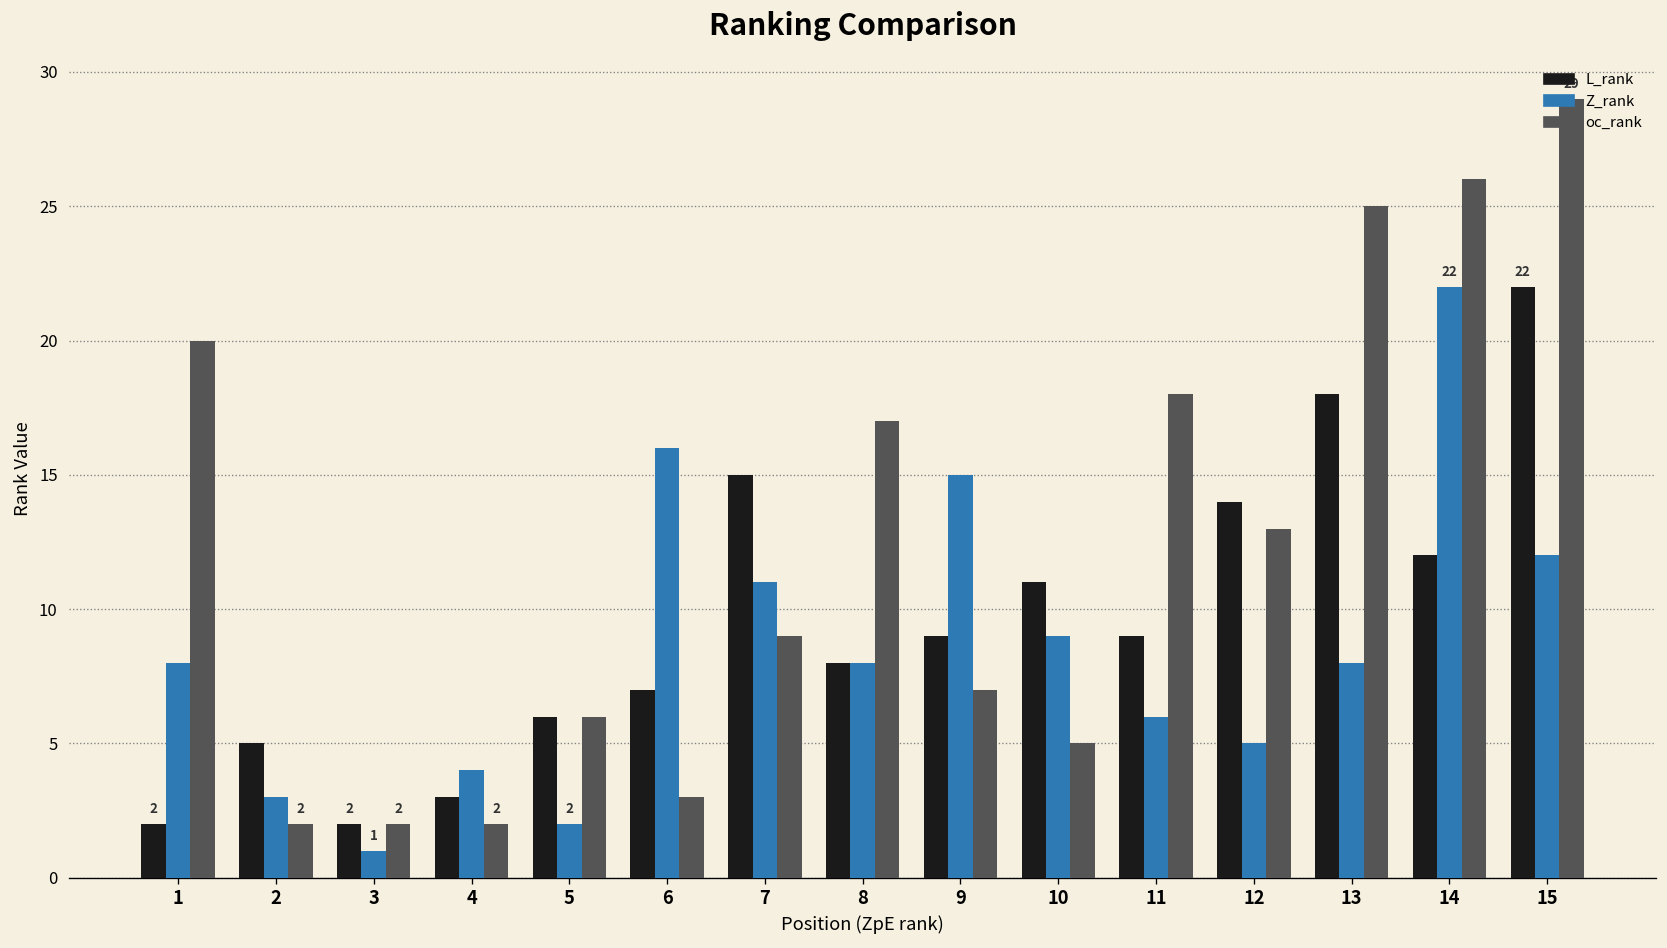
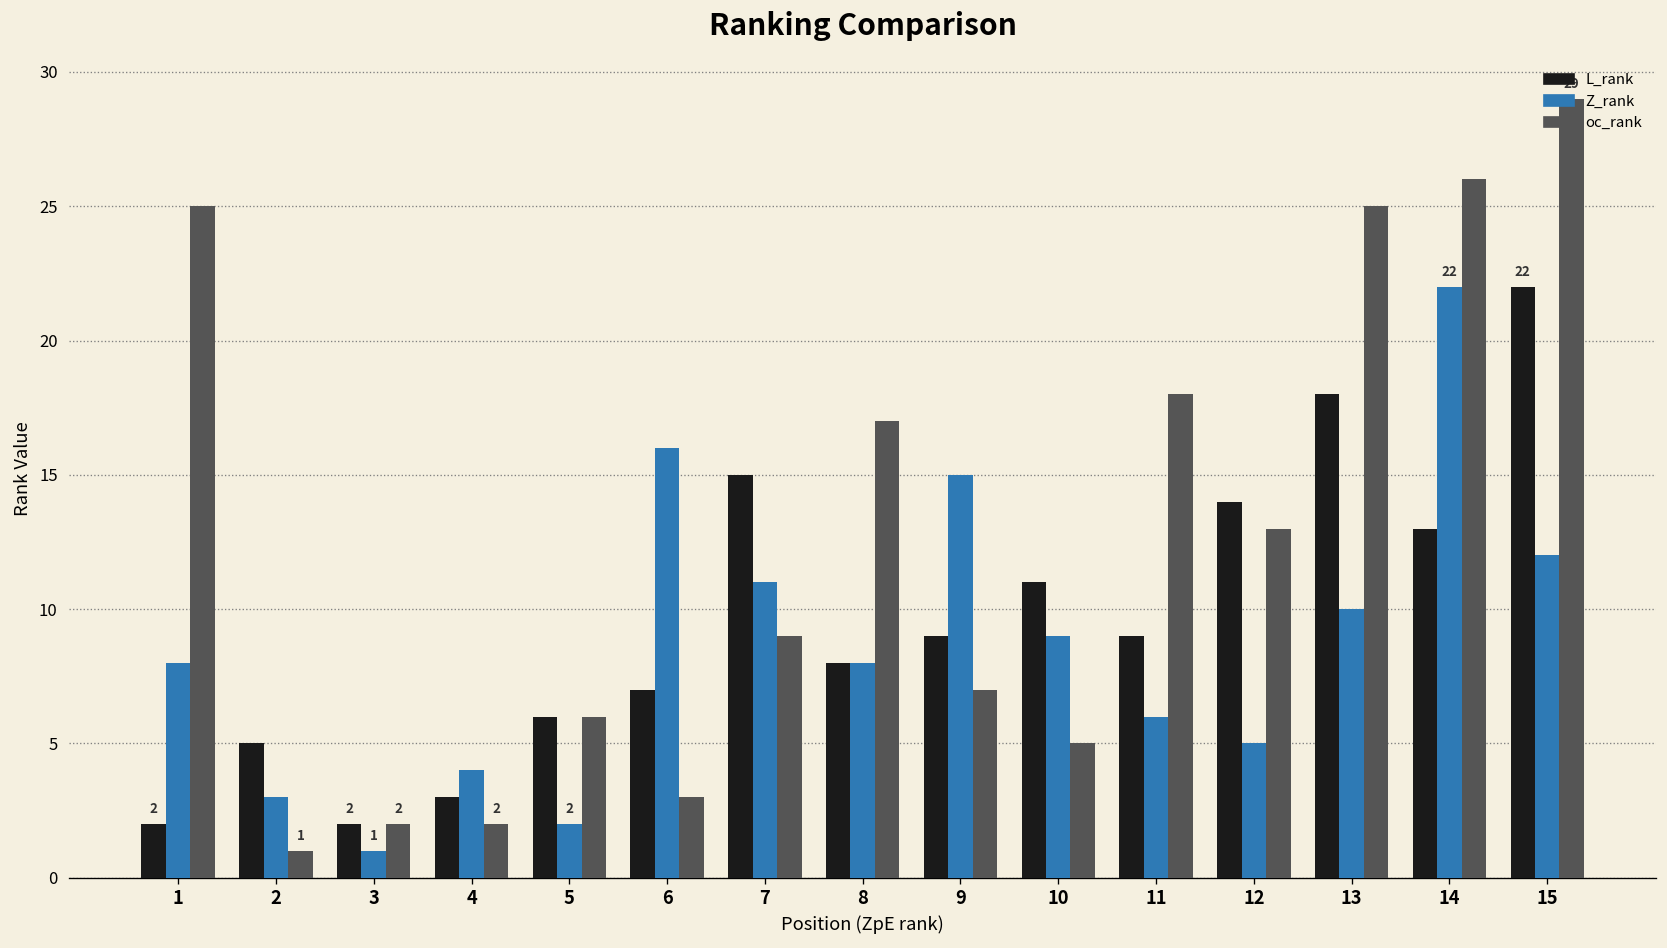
oc_rank, 1: 20 -> 25
oc_rank, 2: 2 -> 1
Z_rank, 13: 8 -> 10
L_rank, 14: 12 -> 13
